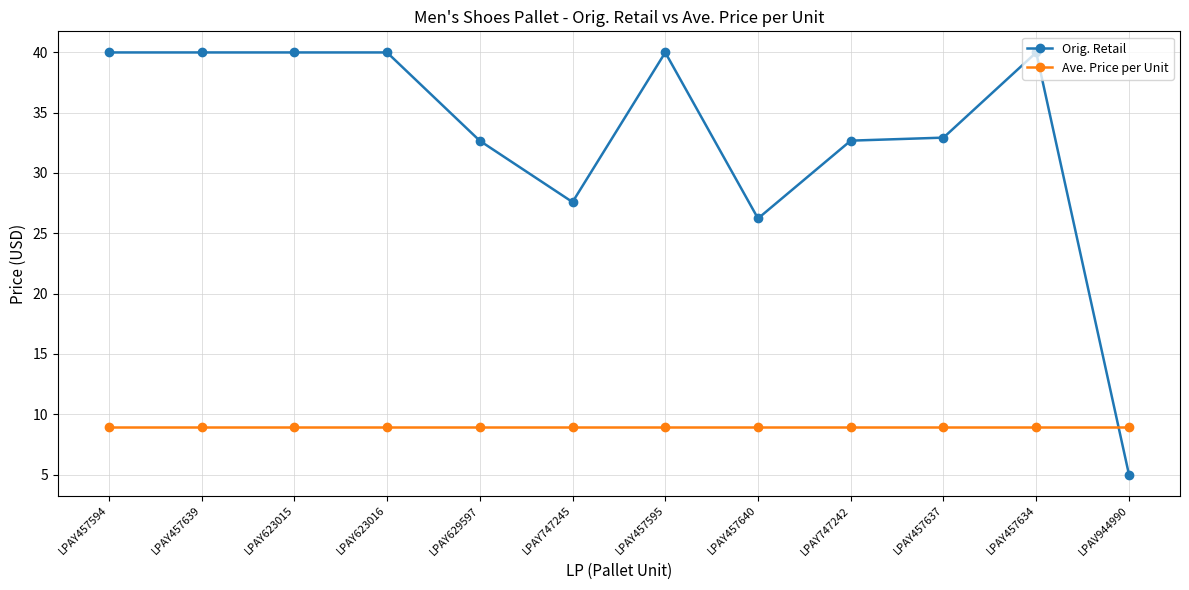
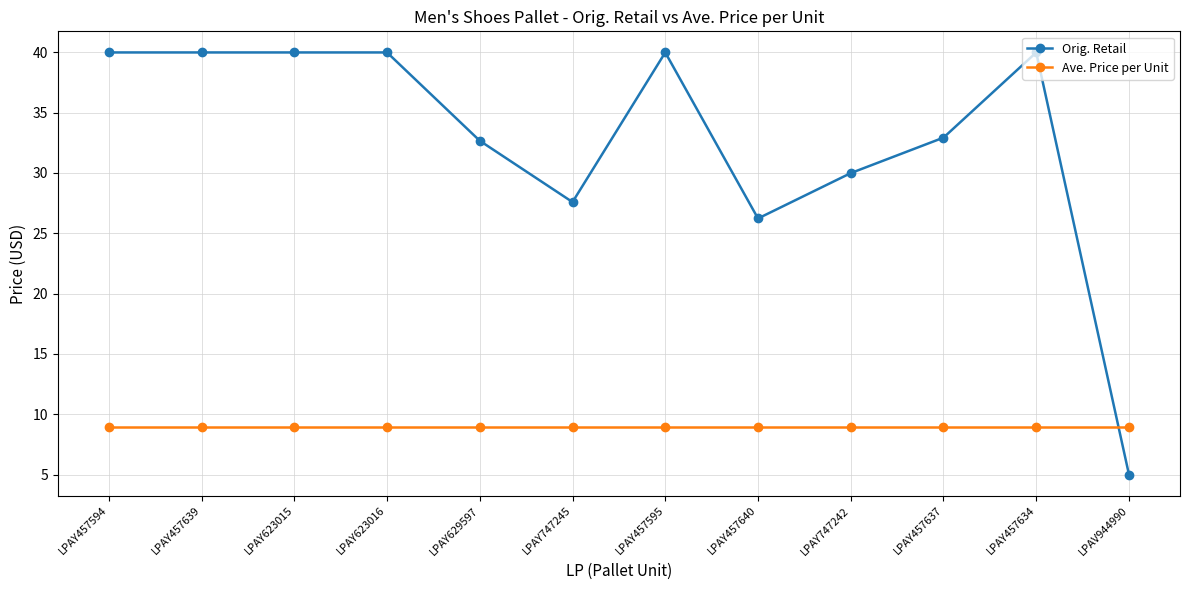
Orig. Retail, LPAY747242: 32.7 -> 30.0
